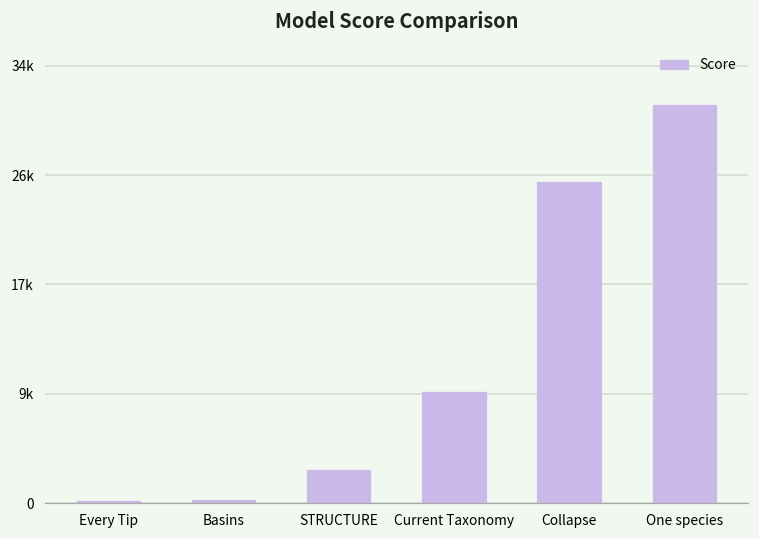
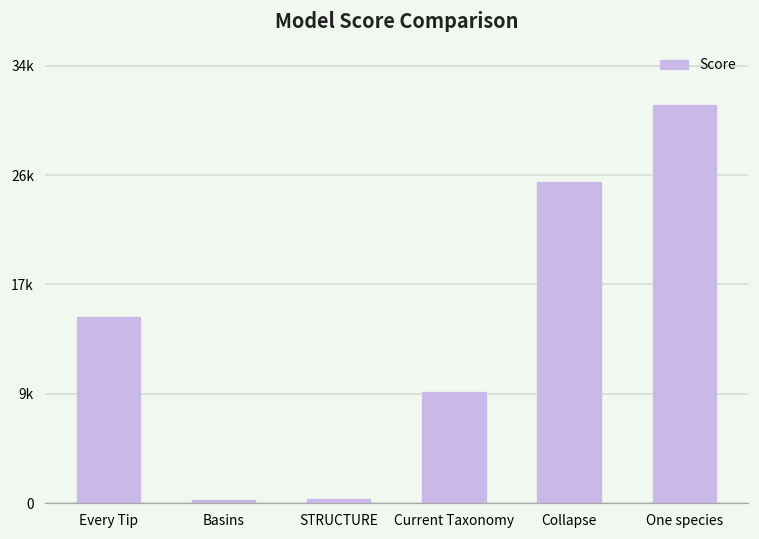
Every Tip: 200 -> 14400
STRUCTURE: 2600 -> 300
